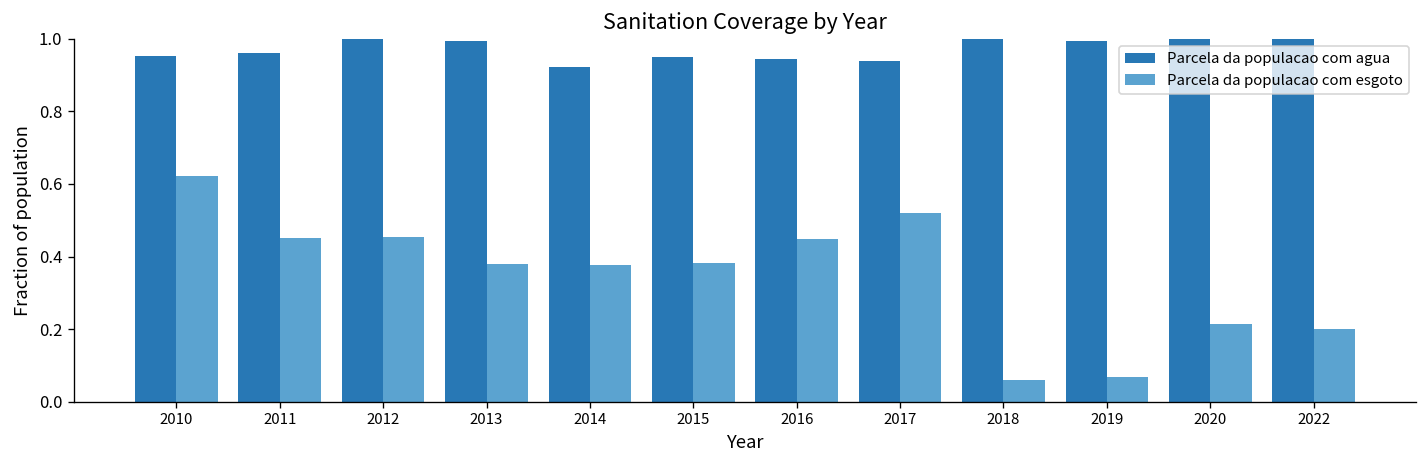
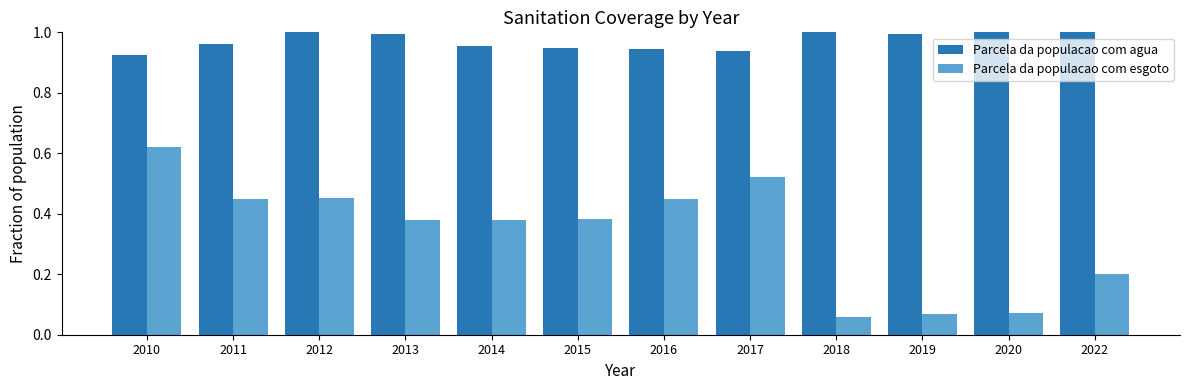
Parcela da populacao com agua, 2010: 0.95 -> 0.93
Parcela da populacao com agua, 2014: 0.92 -> 0.96
Parcela da populacao com esgoto, 2020: 0.21 -> 0.07
